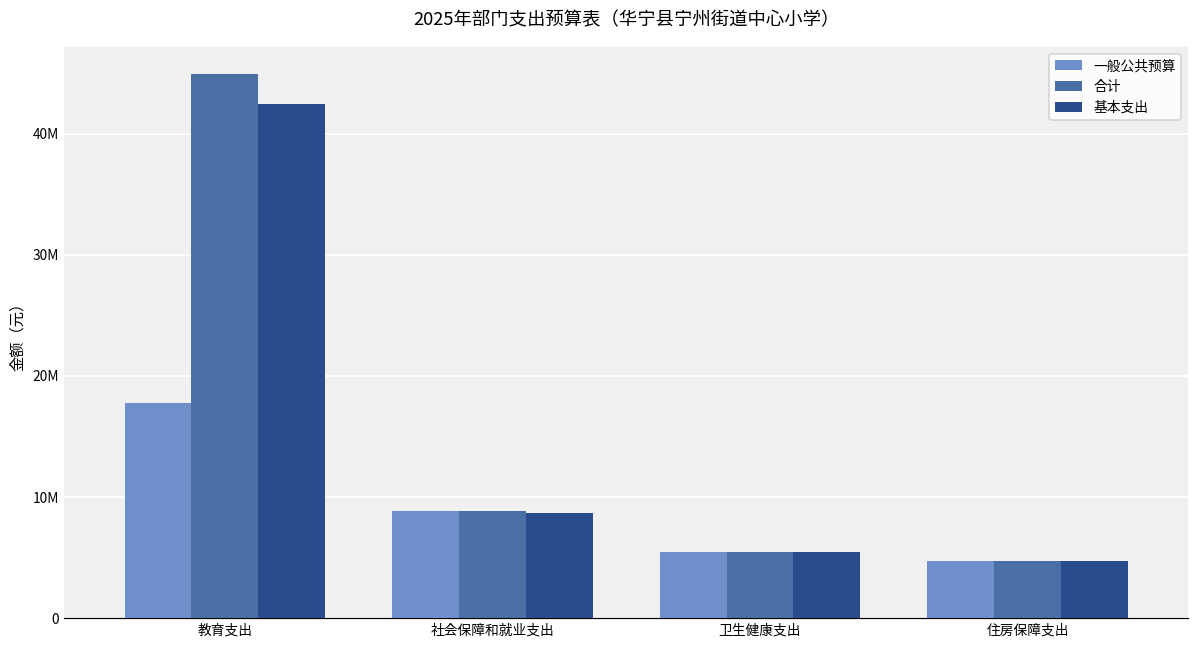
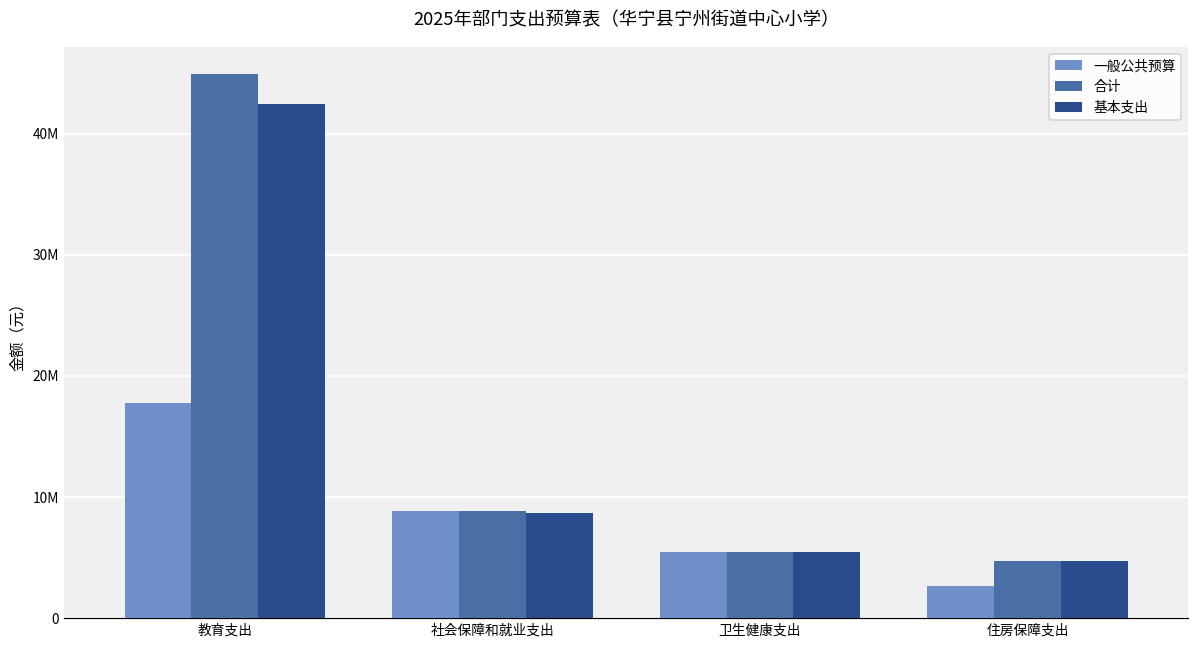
一般公共预算, 住房保障支出: 4700000 -> 2700000
